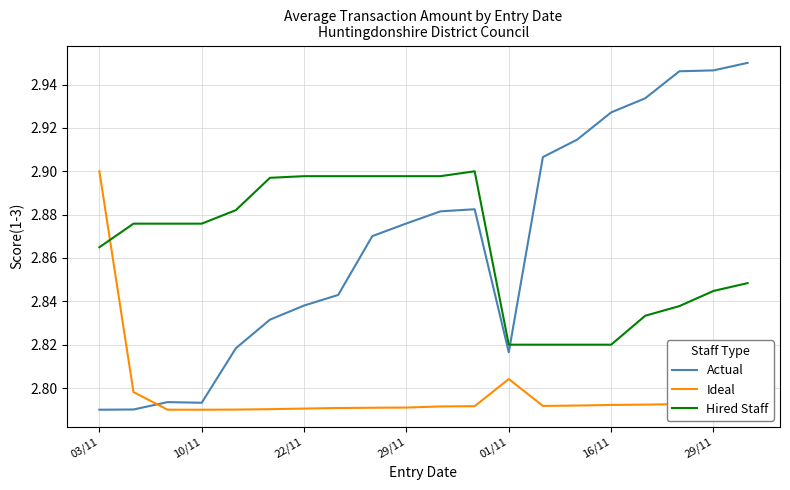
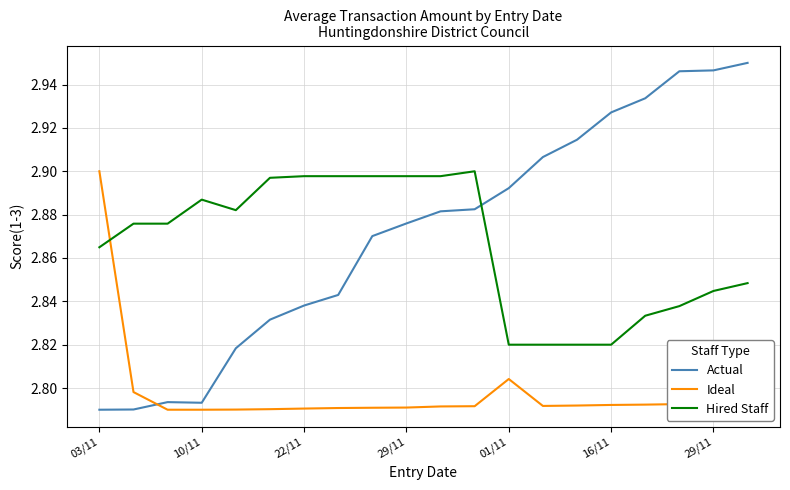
Hired Staff, 10/11: 2.876 -> 2.887
Actual, 01/11: 2.817 -> 2.892
